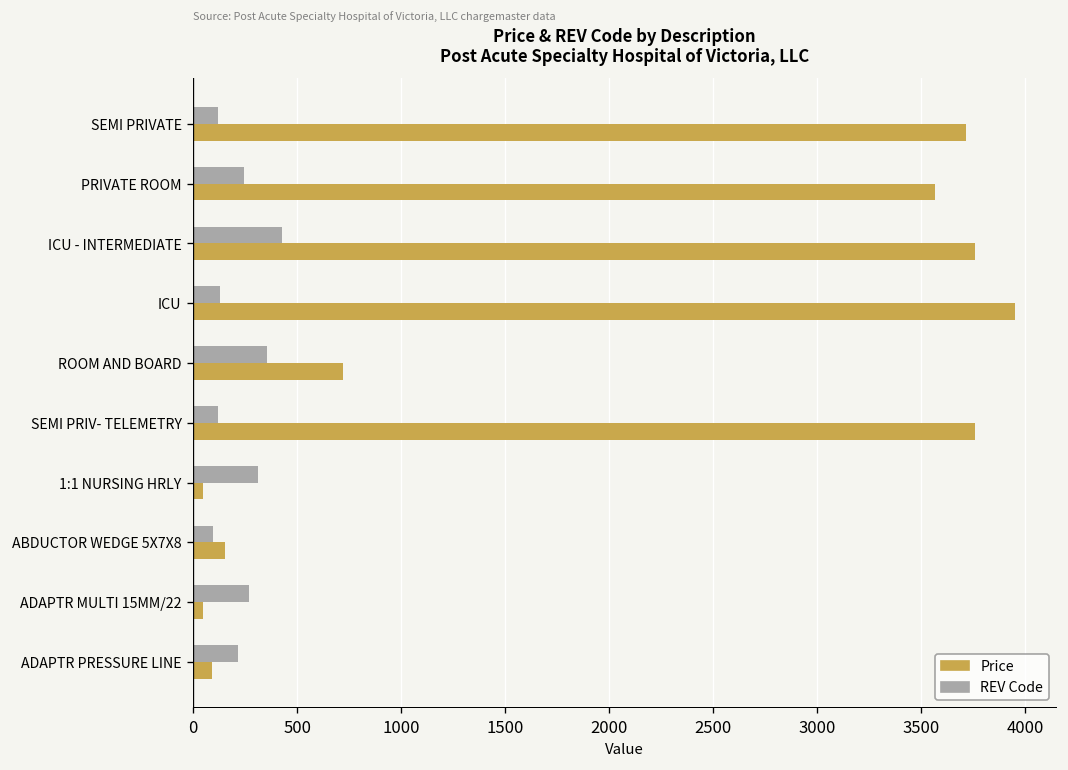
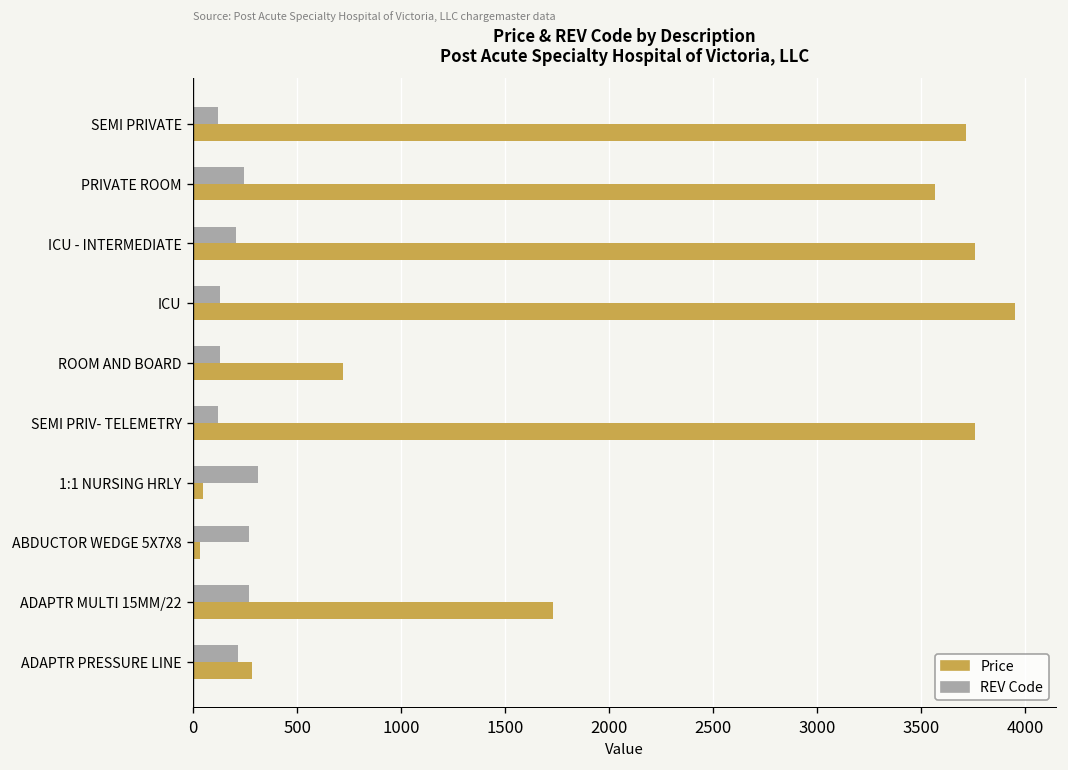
REV Code, ICU - INTERMEDIATE: 430 -> 210
REV Code, ROOM AND BOARD: 360 -> 130
REV Code, ABDUCTOR WEDGE 5X7X8: 90 -> 270
Price, ABDUCTOR WEDGE 5X7X8: 150 -> 30
Price, ADAPTR MULTI 15MM/22: 50 -> 1730
Price, ADAPTR PRESSURE LINE: 90 -> 280
